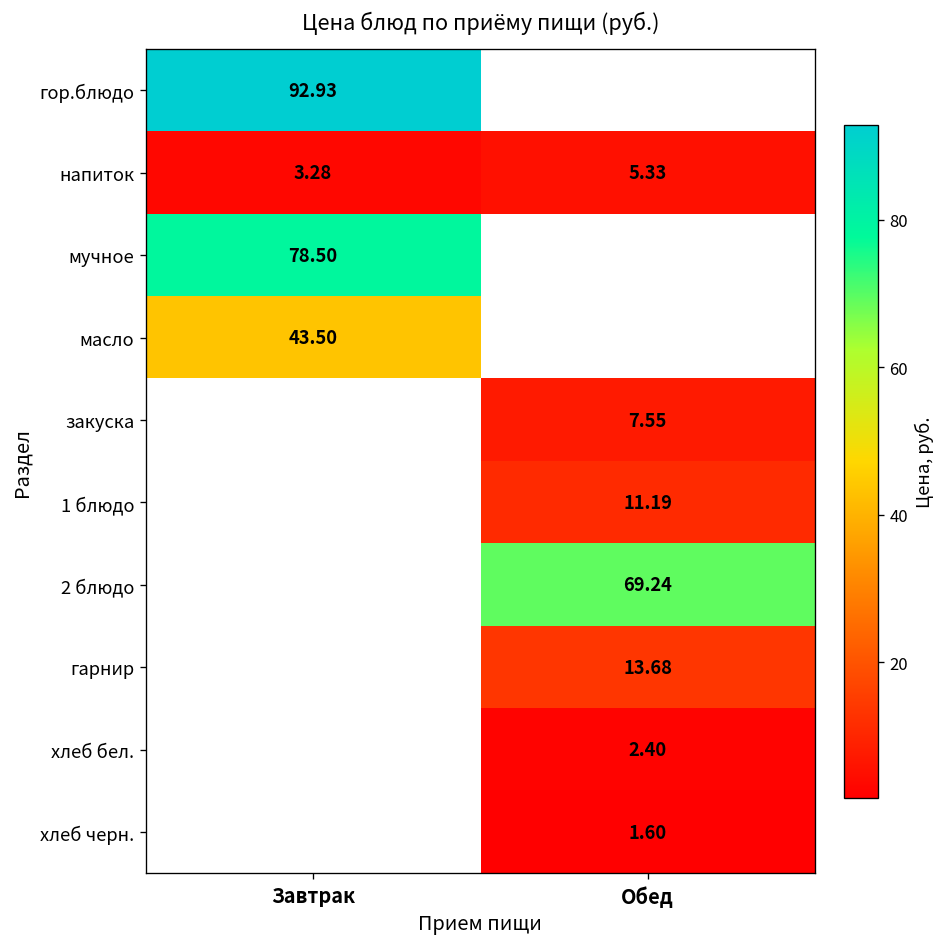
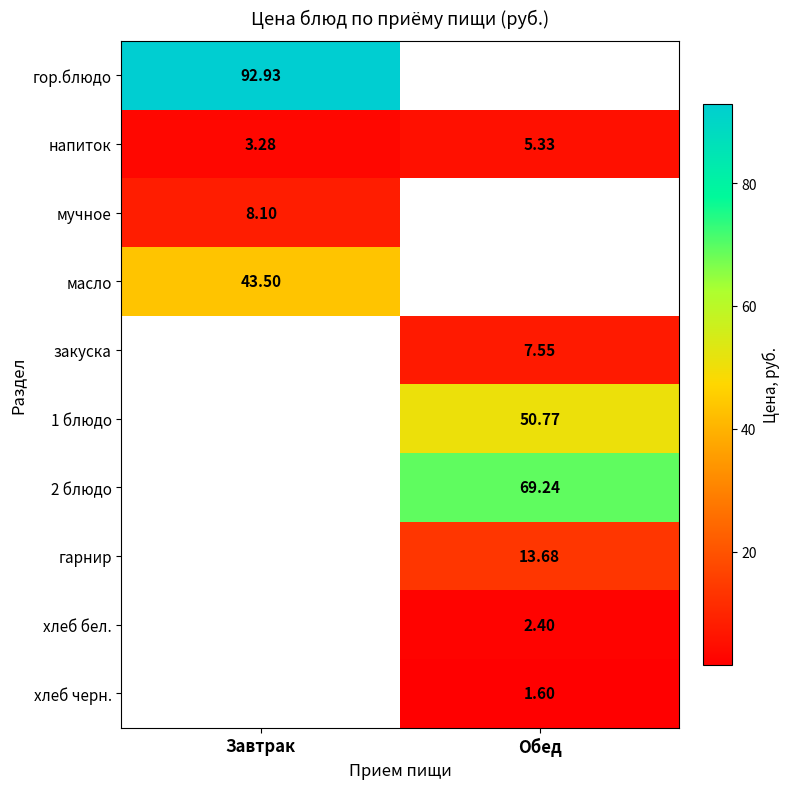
мучное, Завтрак: 78.50 -> 8.10
1 блюдо, Обед: 11.19 -> 50.77
